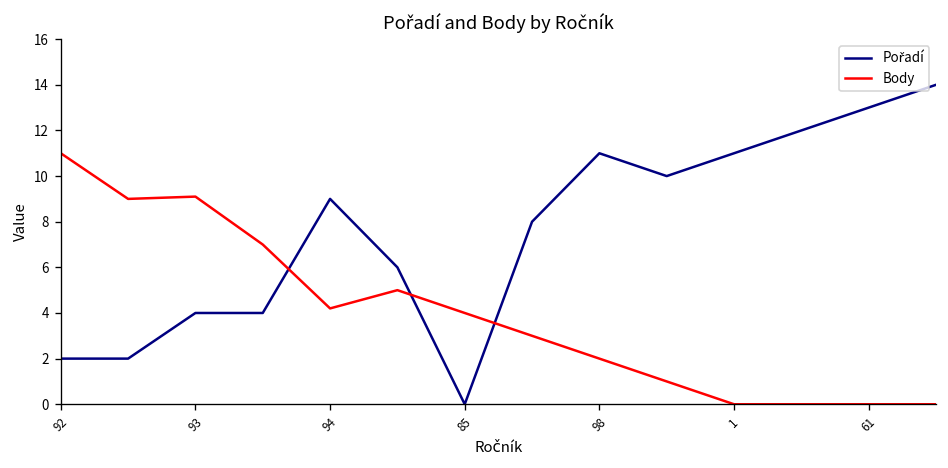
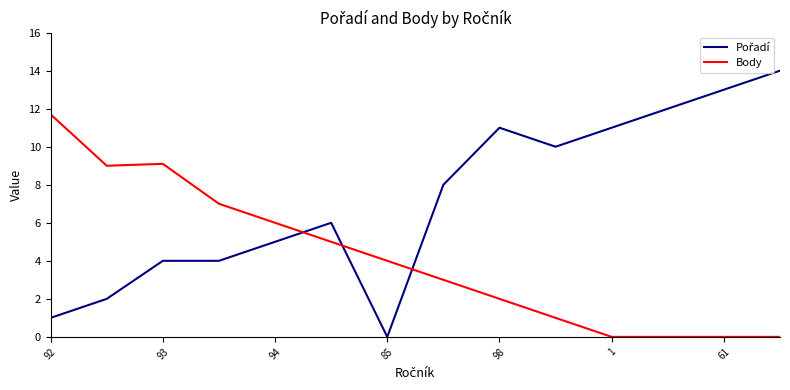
Pořadí, 92: 2 -> 1
Body, 92: 11.0 -> 11.7
Pořadí, 94: 9 -> 5
Body, 94: 4.2 -> 6.0
